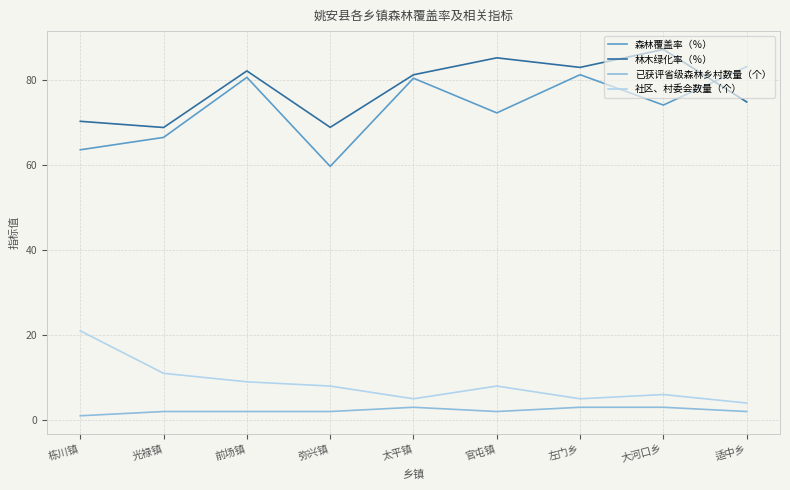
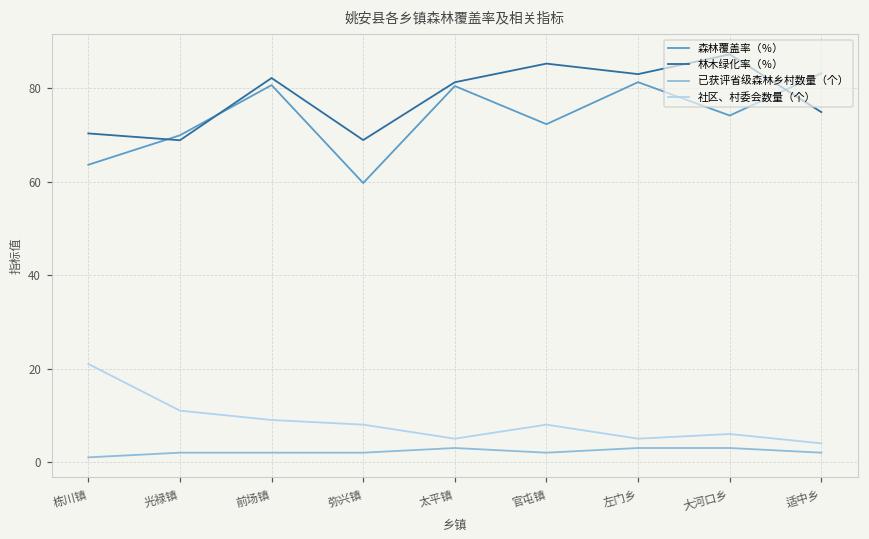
森林覆盖率（％）, 光禄镇: 67 -> 70
